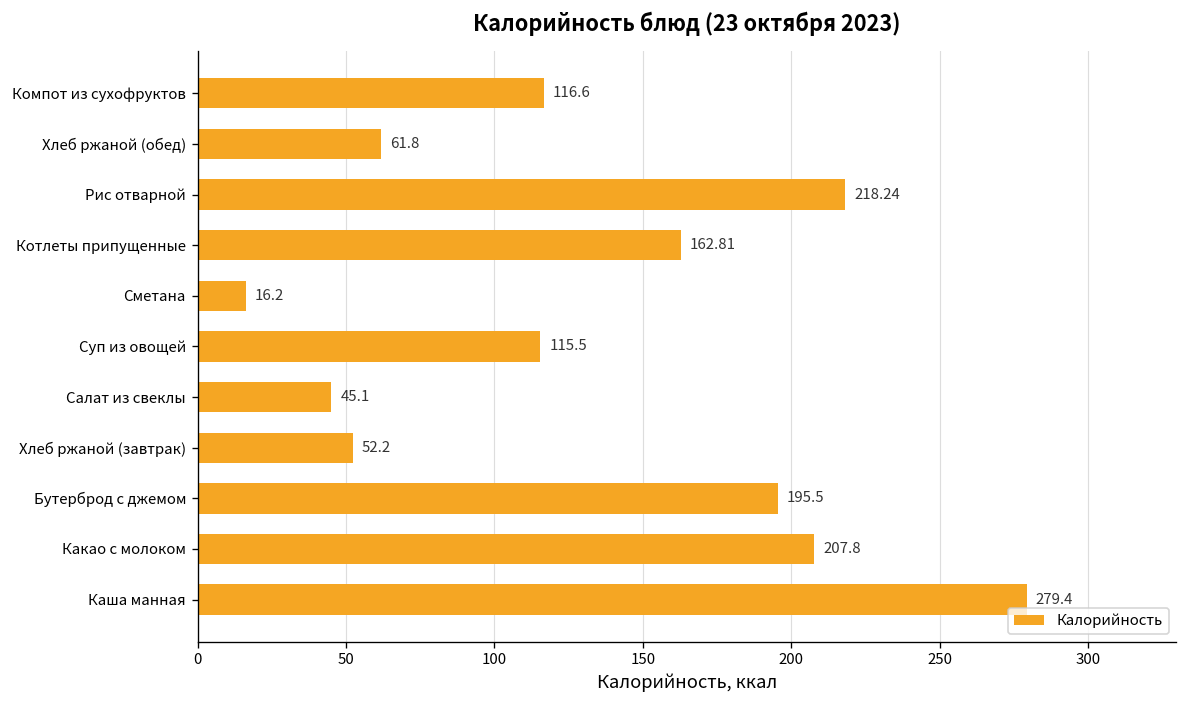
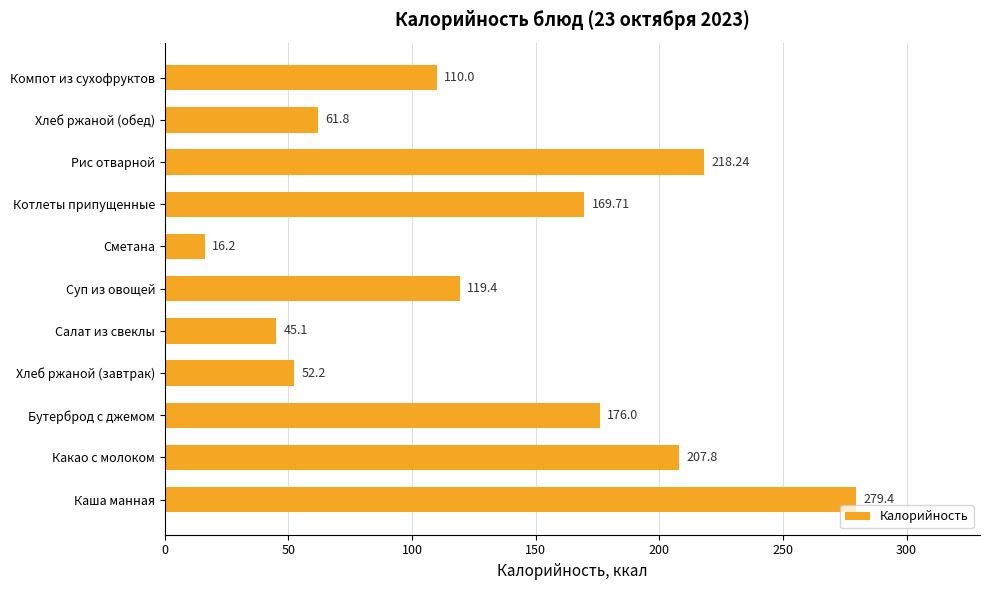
Компот из сухофруктов: 116.6 -> 110.0
Котлеты припущенные: 162.81 -> 169.71
Суп из овощей: 115.5 -> 119.4
Бутерброд с джемом: 195.5 -> 176.0
